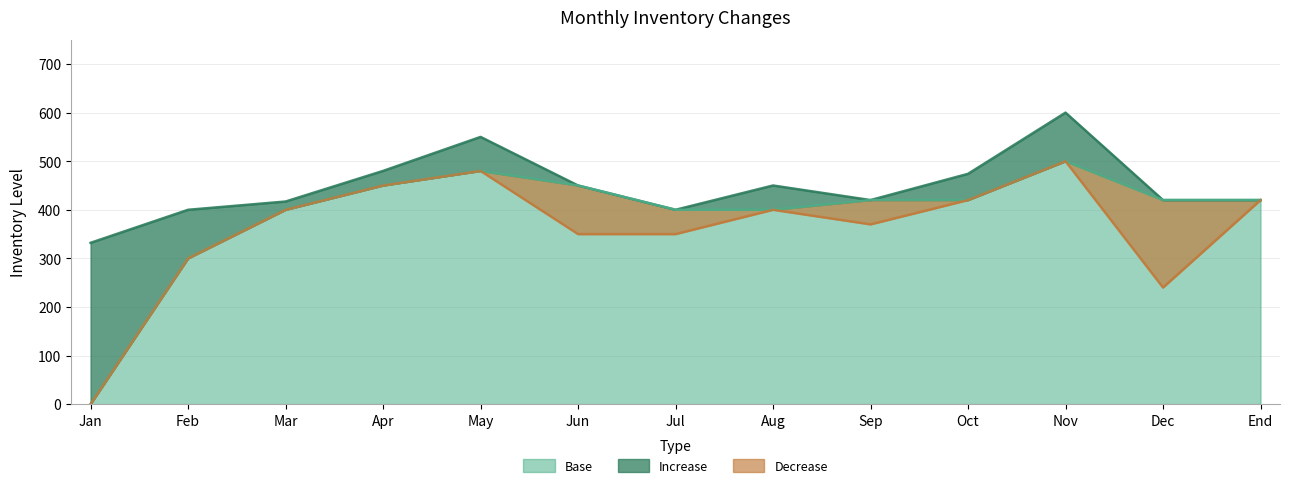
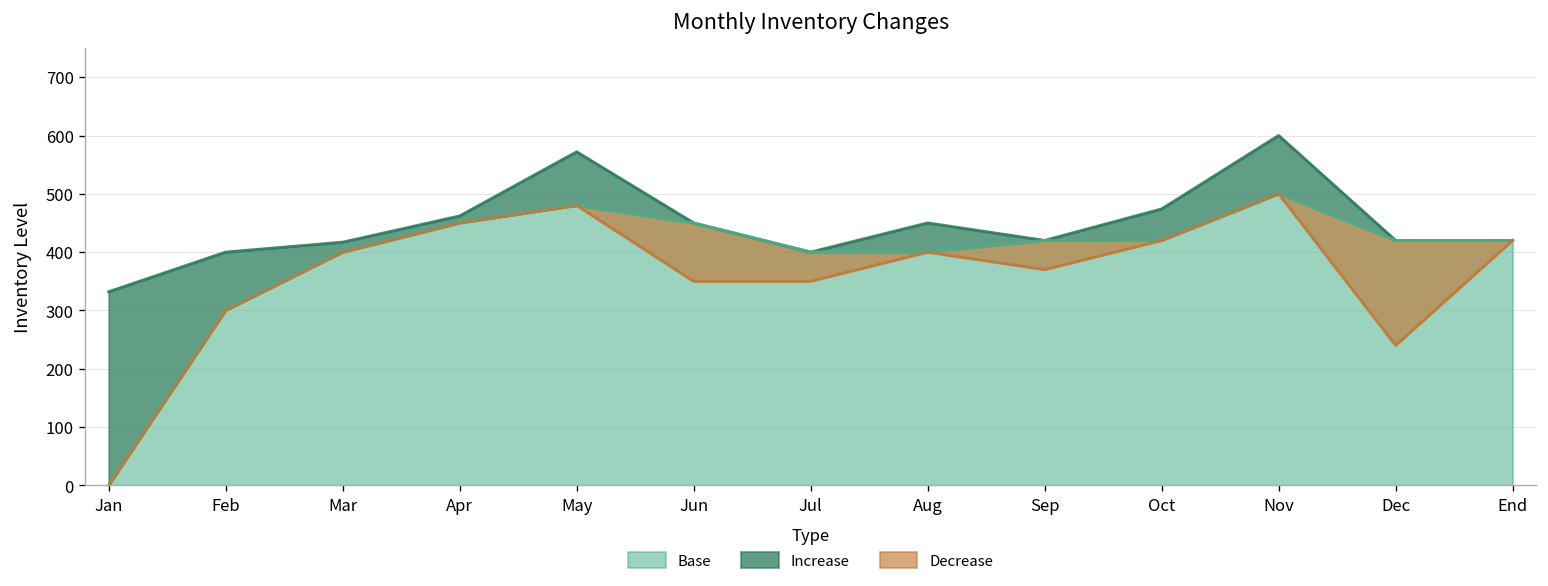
Increase, Apr: 30 -> 10
Increase, May: 70 -> 90
